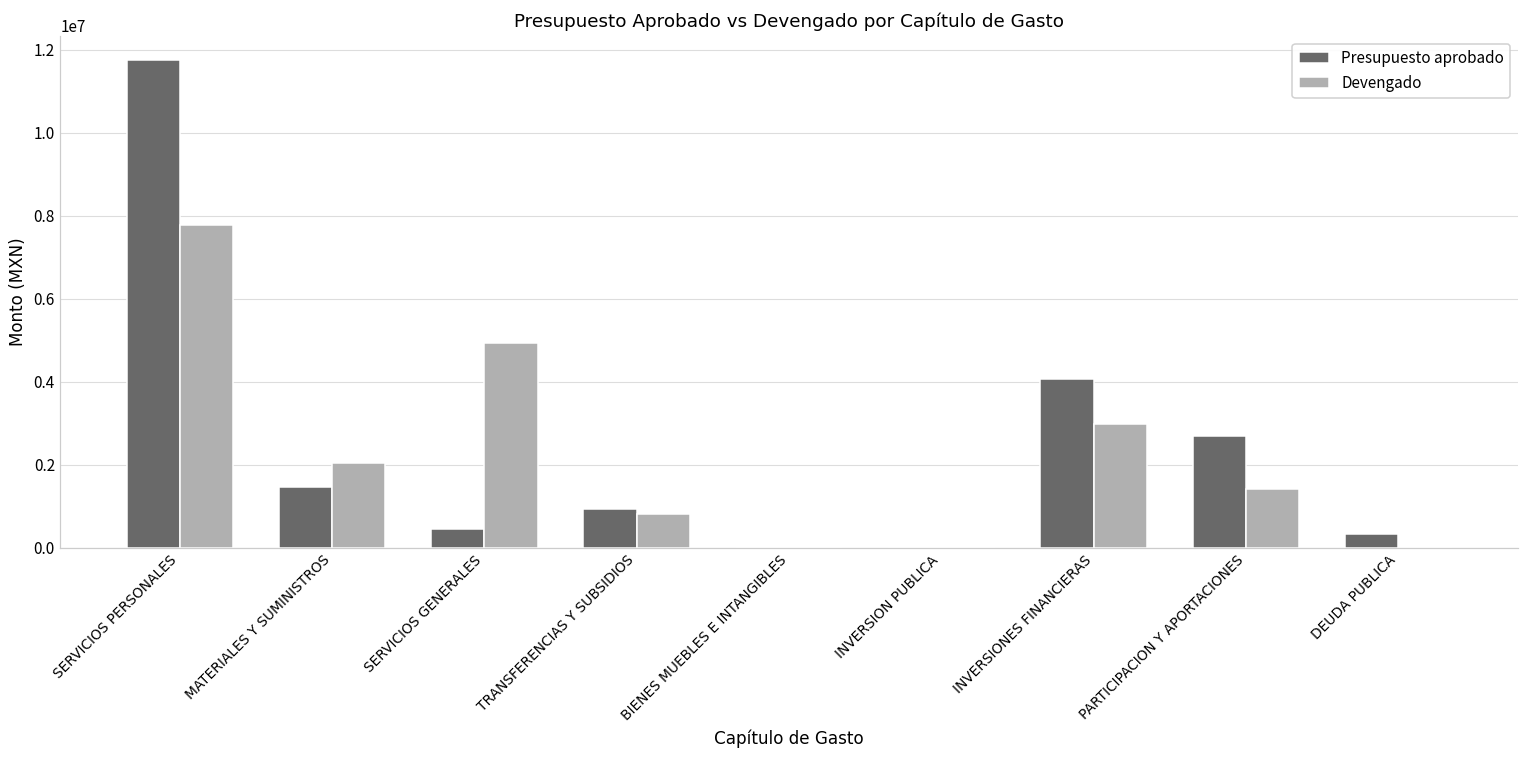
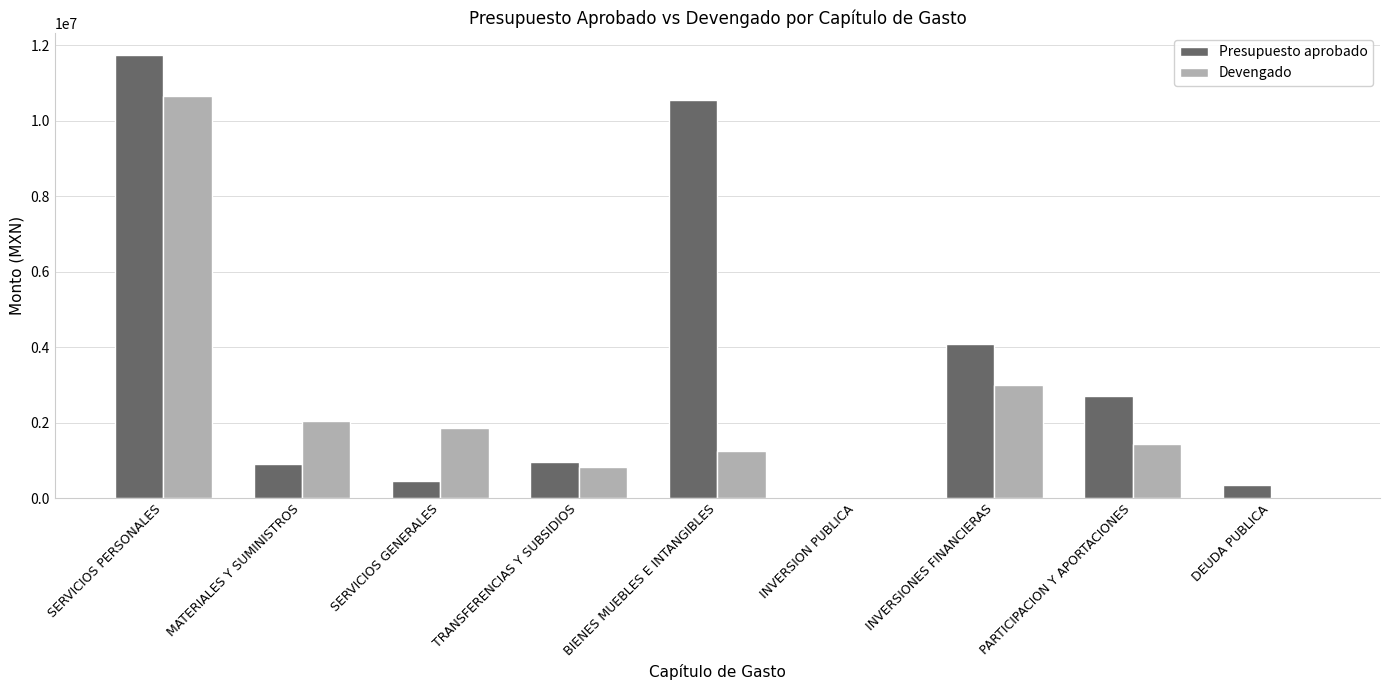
Devengado, SERVICIOS PERSONALES: 7800000 -> 10700000
Presupuesto aprobado, MATERIALES Y SUMINISTROS: 1500000 -> 900000
Devengado, SERVICIOS GENERALES: 4900000 -> 1900000
Presupuesto aprobado, BIENES MUEBLES E INTANGIBLES: 0 -> 10600000
Devengado, BIENES MUEBLES E INTANGIBLES: 0 -> 1200000
